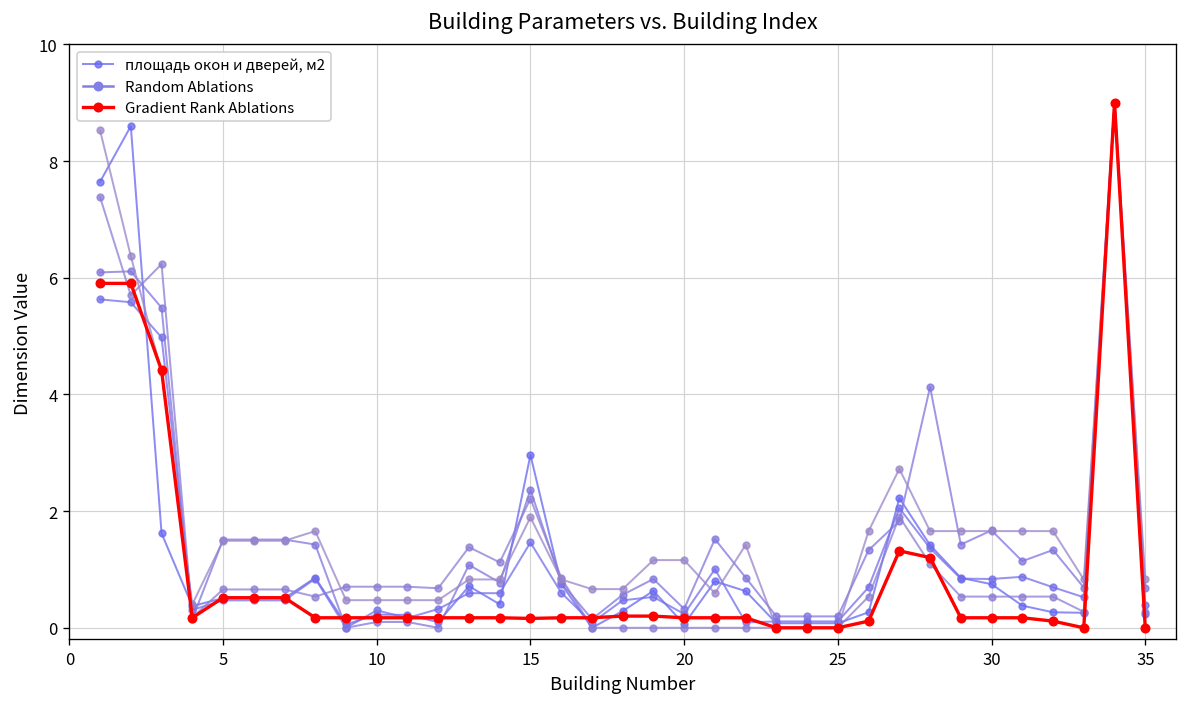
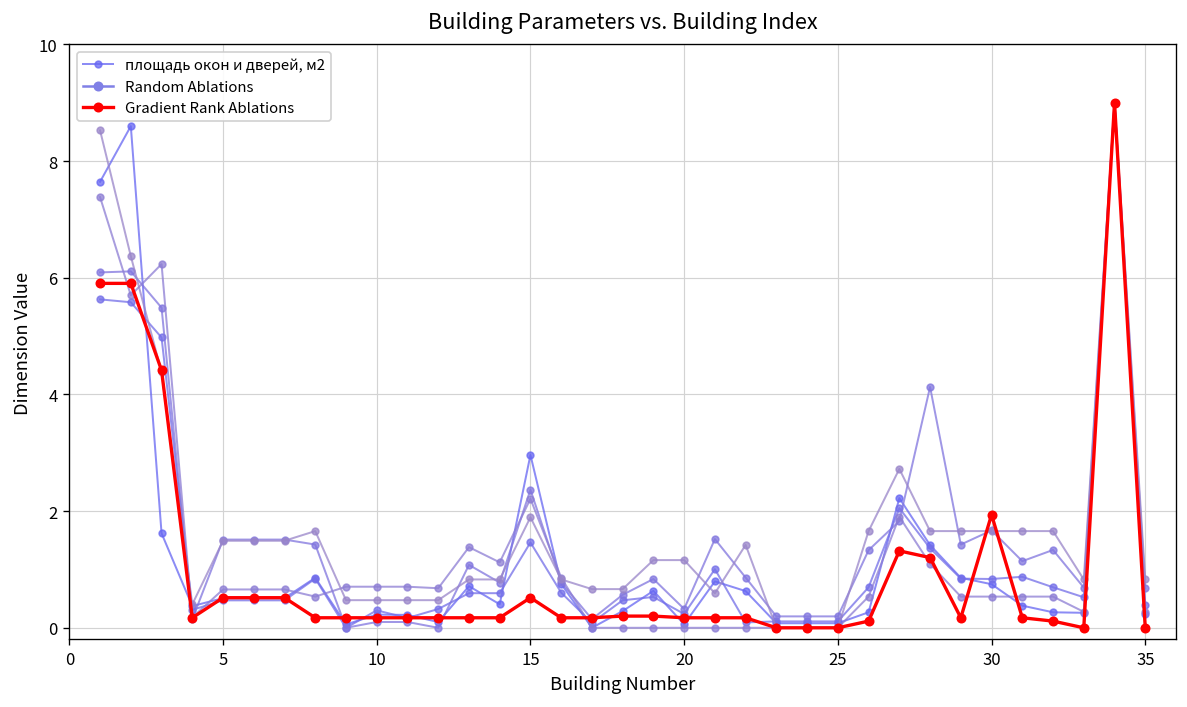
Gradient Rank Ablations, 15: 0.2 -> 0.5
Gradient Rank Ablations, 30: 0.2 -> 1.9
